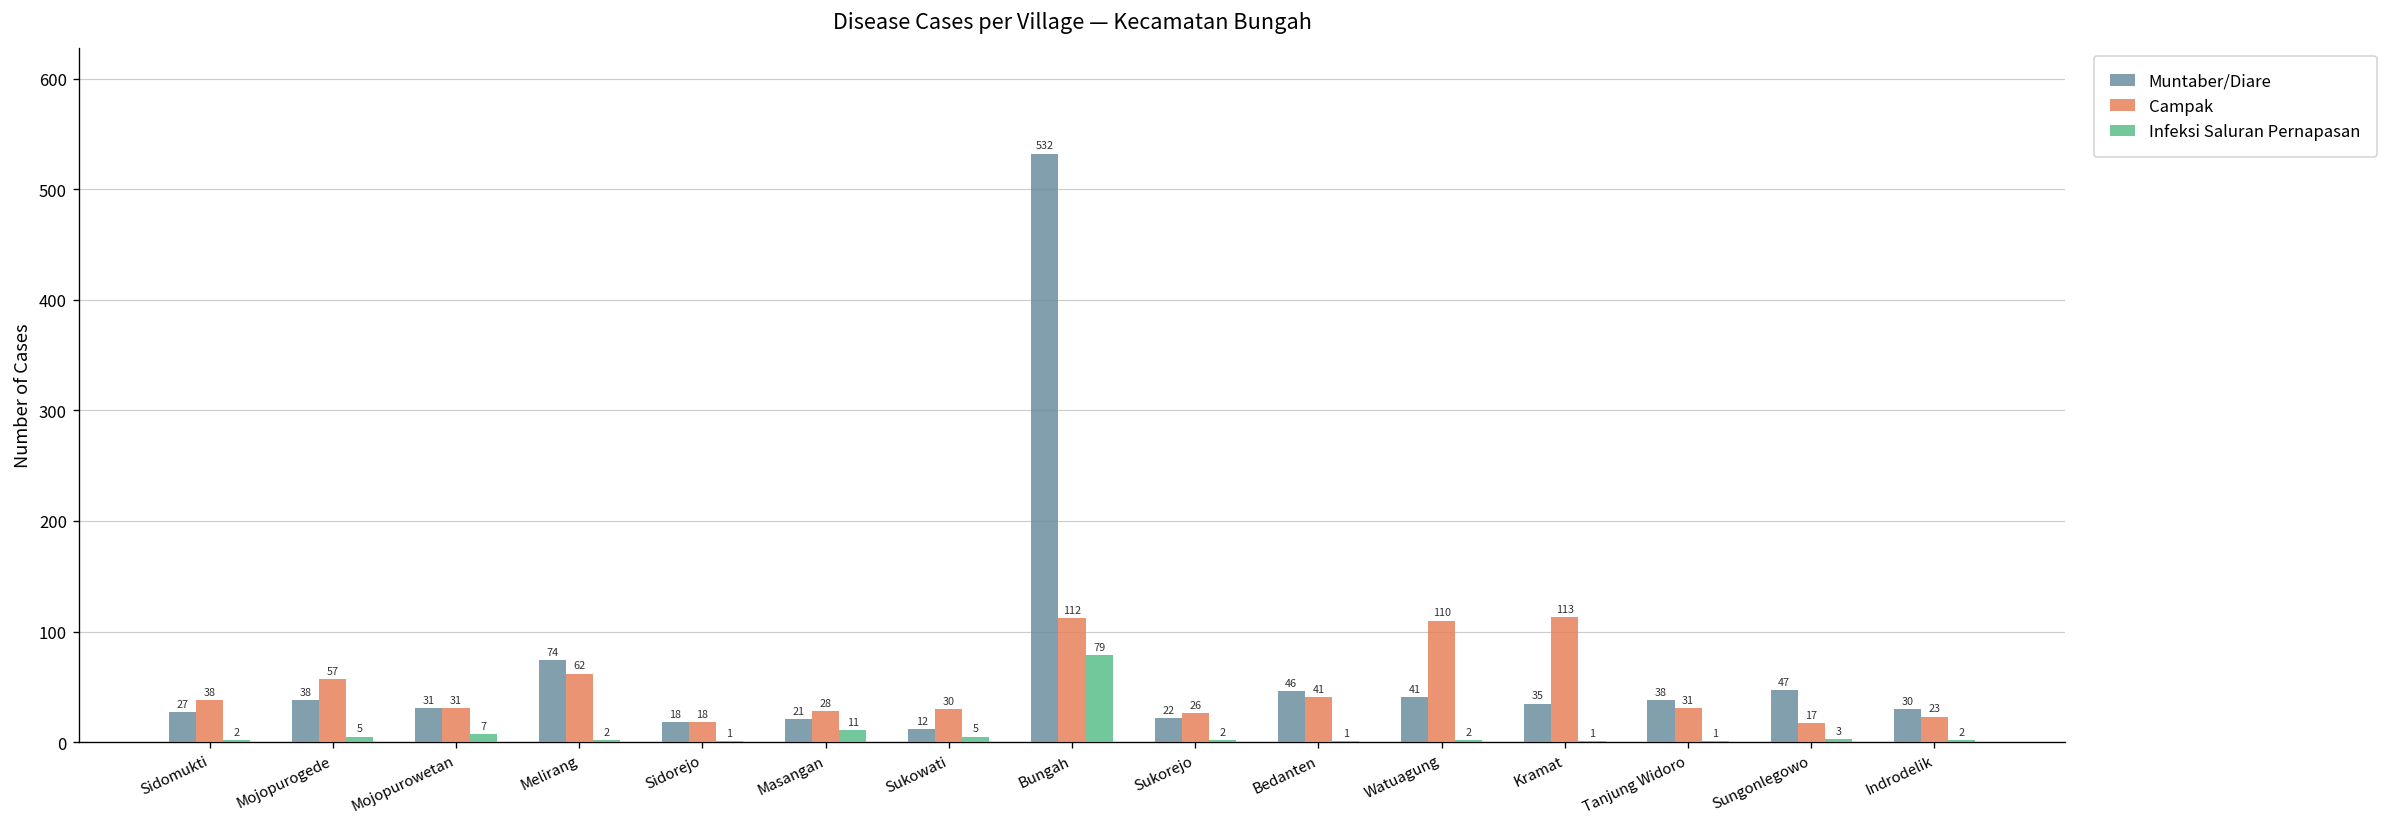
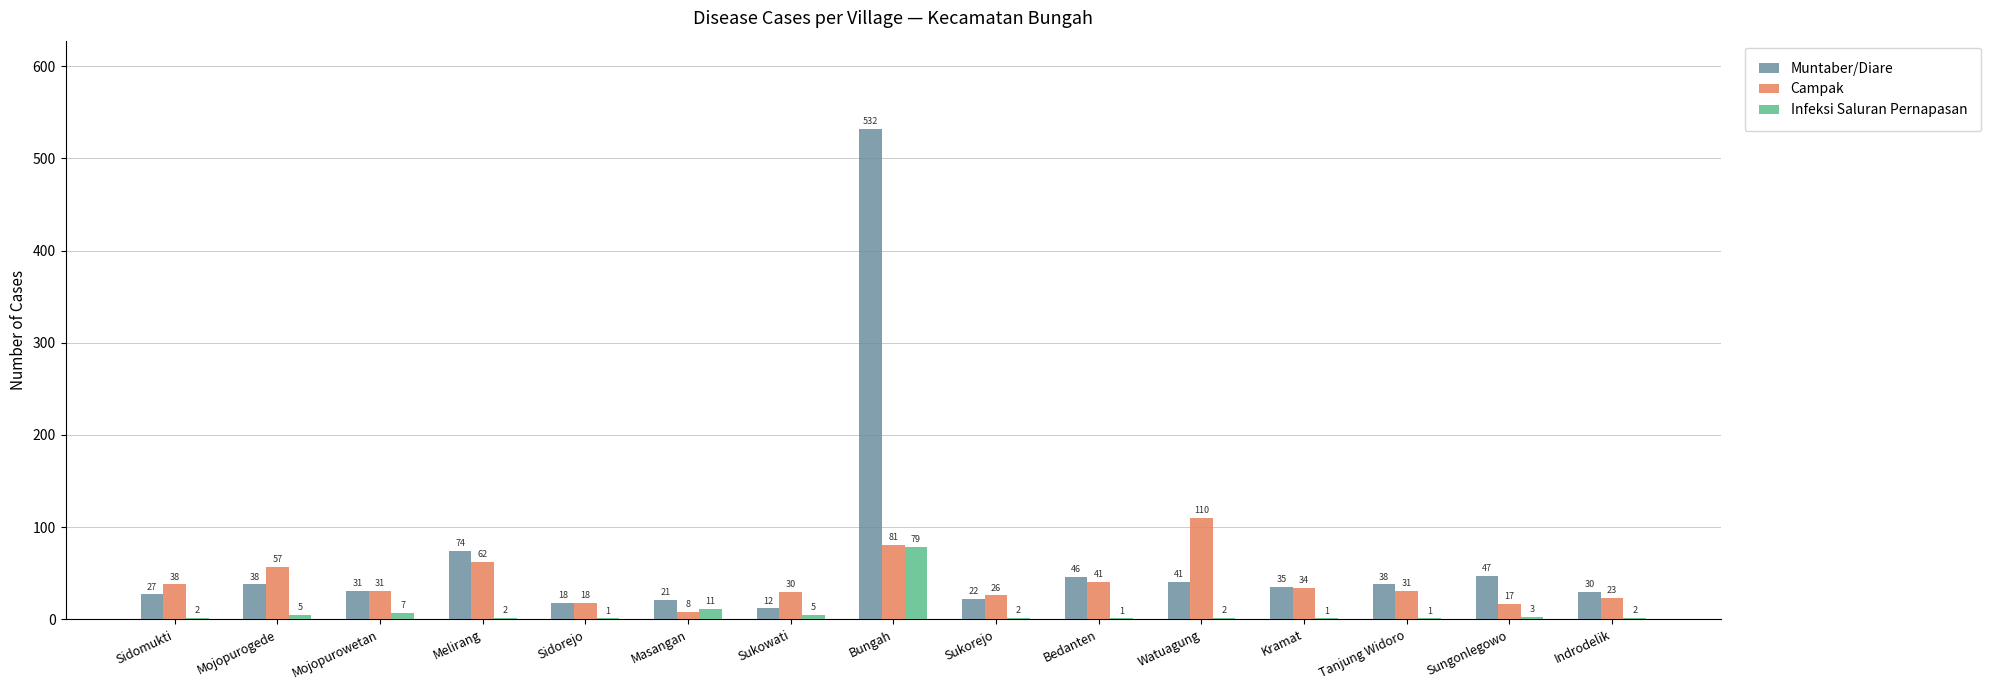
Campak, Masangan: 28 -> 8
Campak, Bungah: 112 -> 81
Campak, Kramat: 113 -> 34
